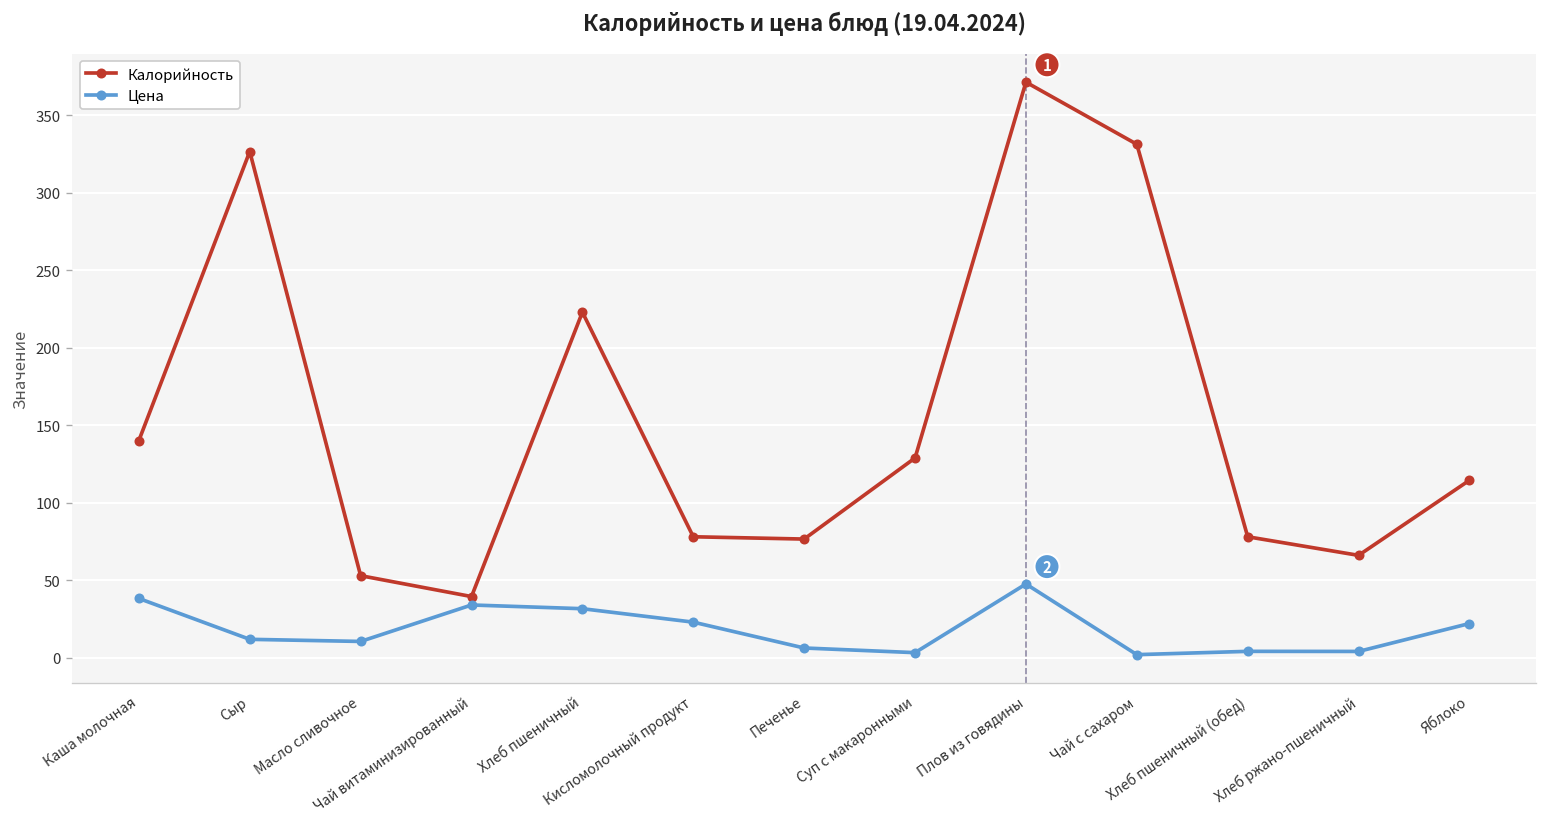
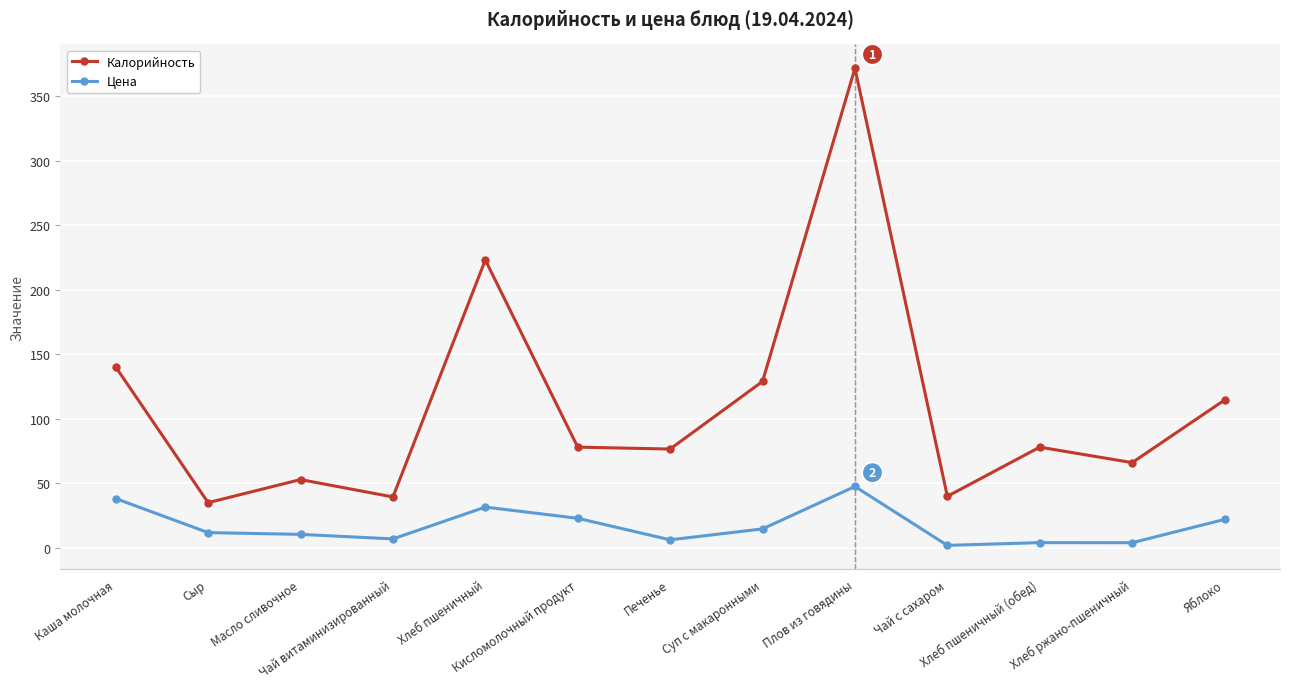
Калорийность, Сыр: 327 -> 35
Цена, Чай витаминизированный: 34 -> 7
Цена, Суп с макаронными: 3 -> 15
Калорийность, Чай с сахаром: 331 -> 40
